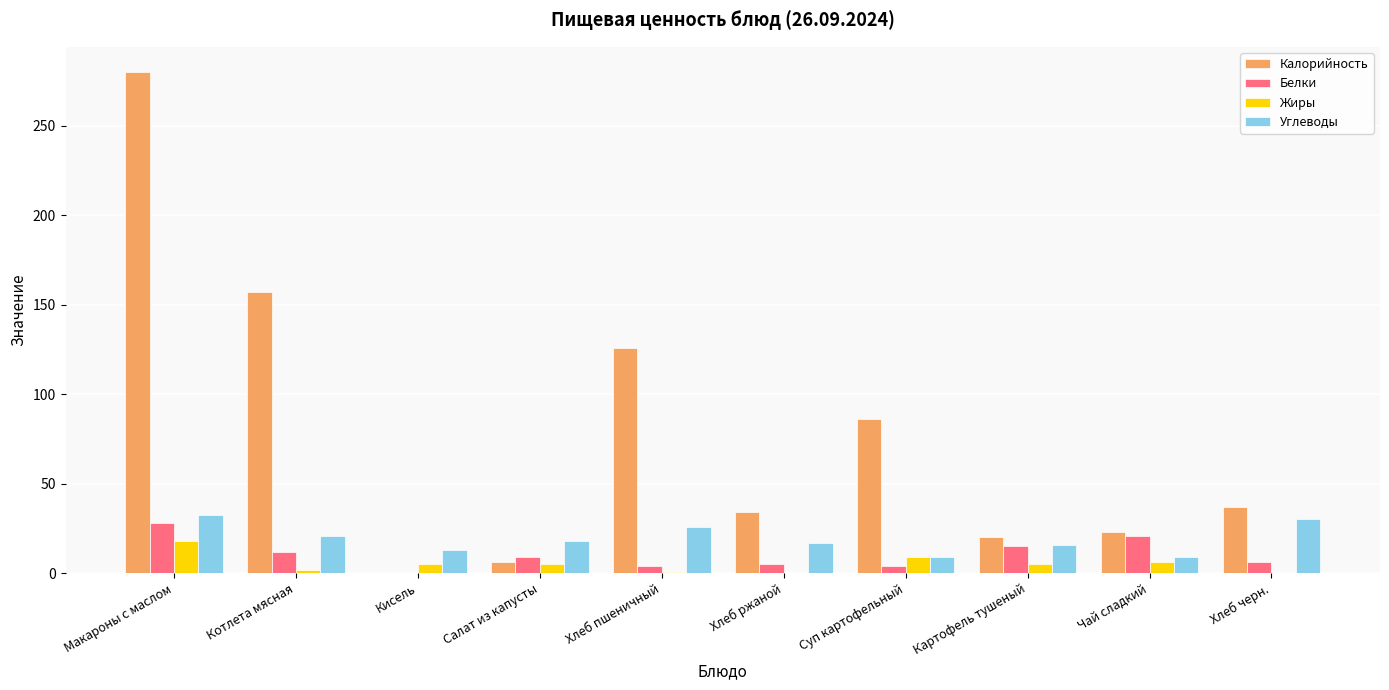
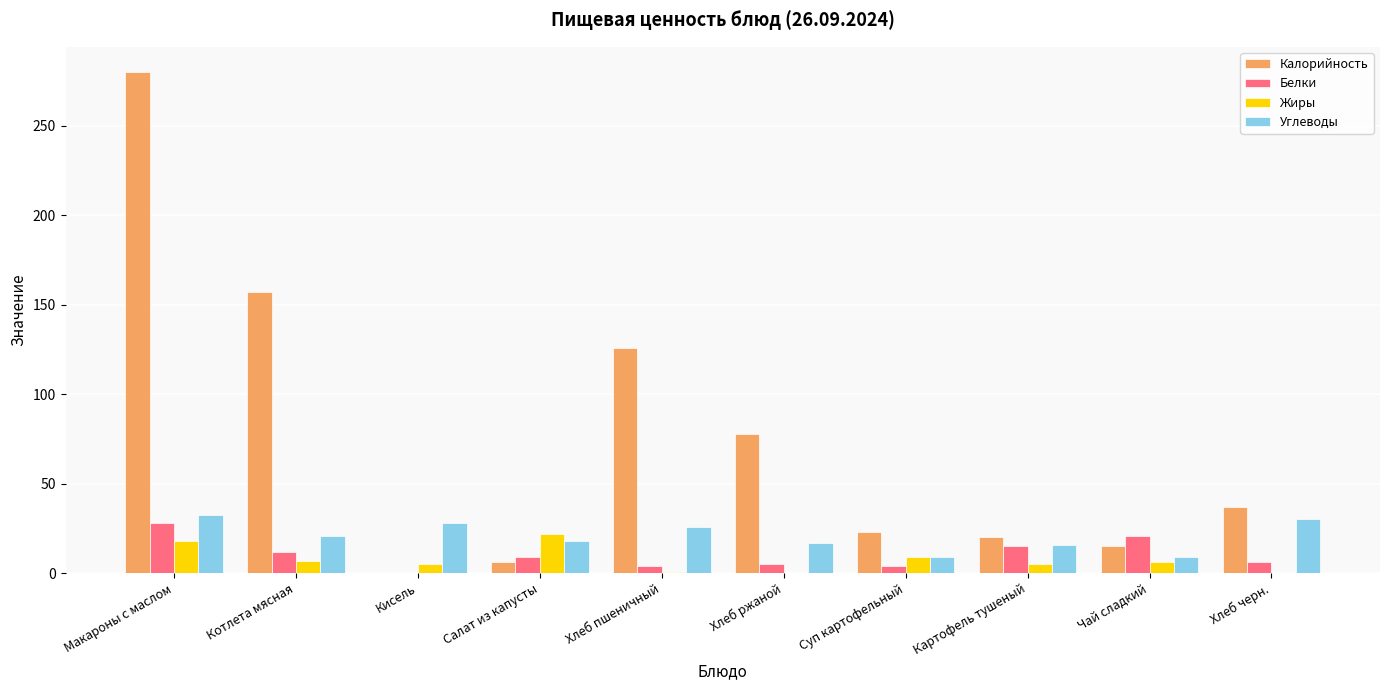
Жиры, Котлета мясная: 2 -> 7
Углеводы, Кисель: 13 -> 28
Жиры, Салат из капусты: 5 -> 22
Калорийность, Хлеб ржаной: 34 -> 78
Калорийность, Суп картофельный: 86 -> 23
Калорийность, Чай сладкий: 23 -> 15
